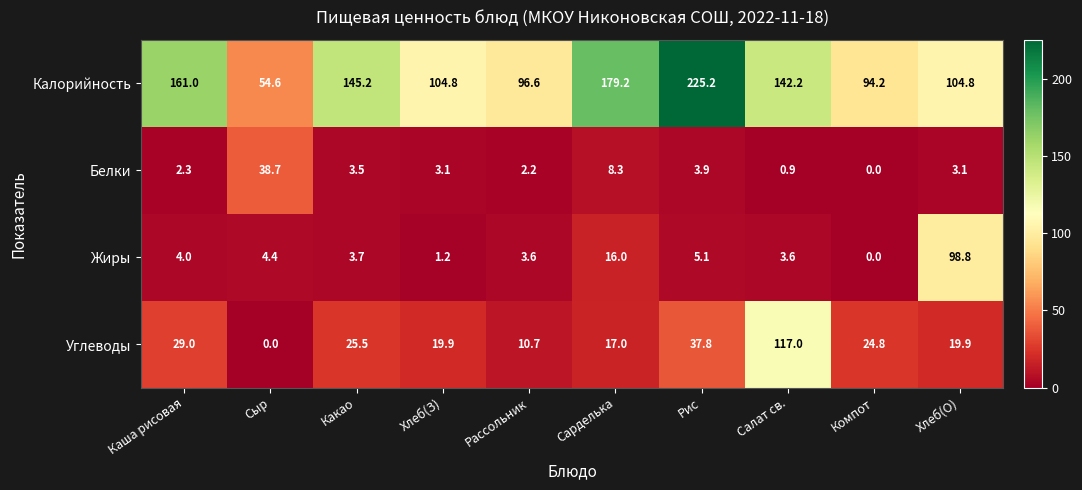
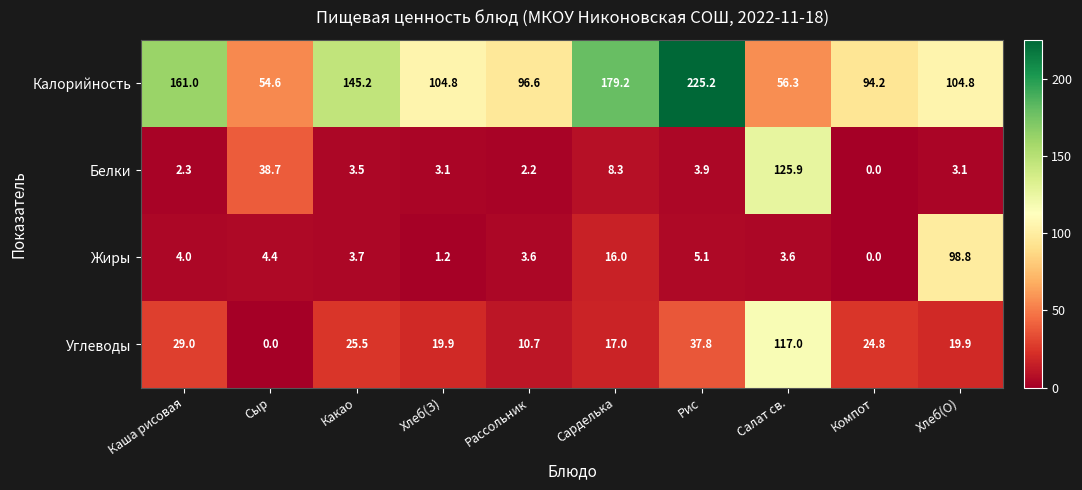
Калорийность, Салат св.: 142.2 -> 56.3
Белки, Салат св.: 0.9 -> 125.9
